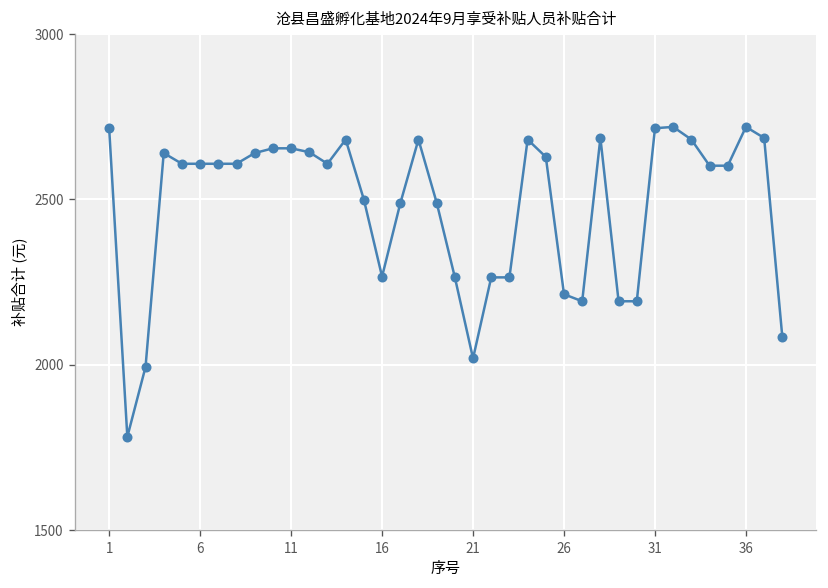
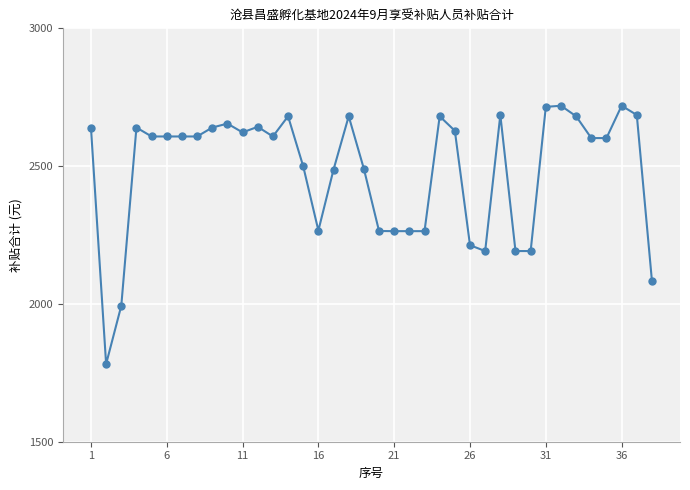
1: 2720 -> 2640
11: 2650 -> 2620
21: 2020 -> 2260
